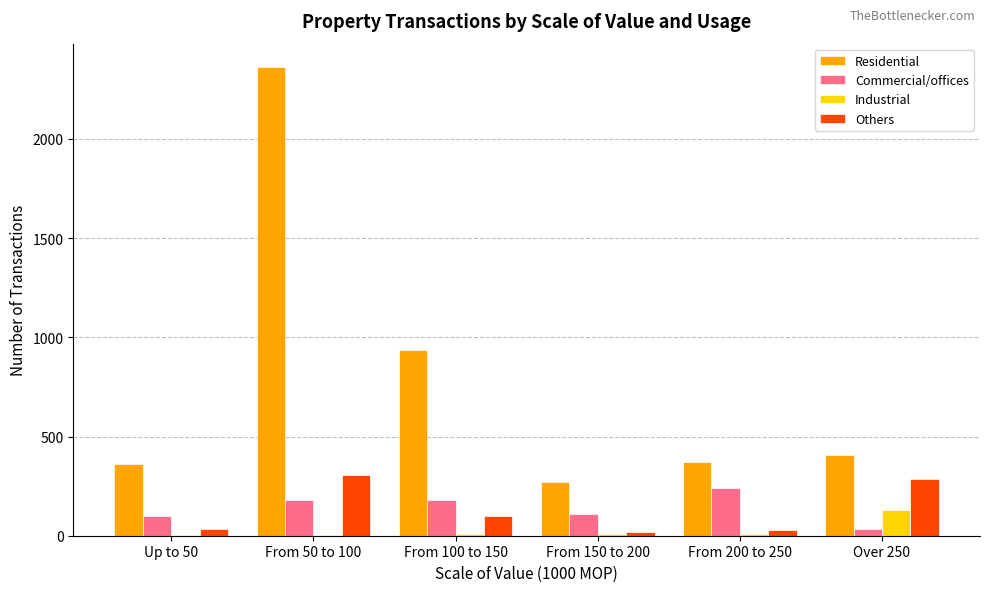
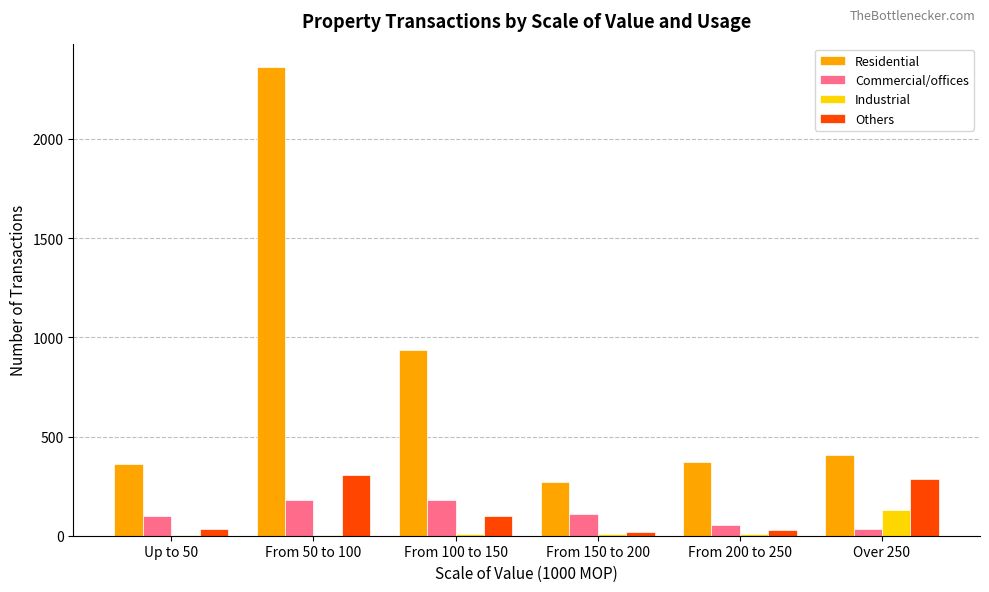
Commercial/offices, From 200 to 250: 240 -> 50
